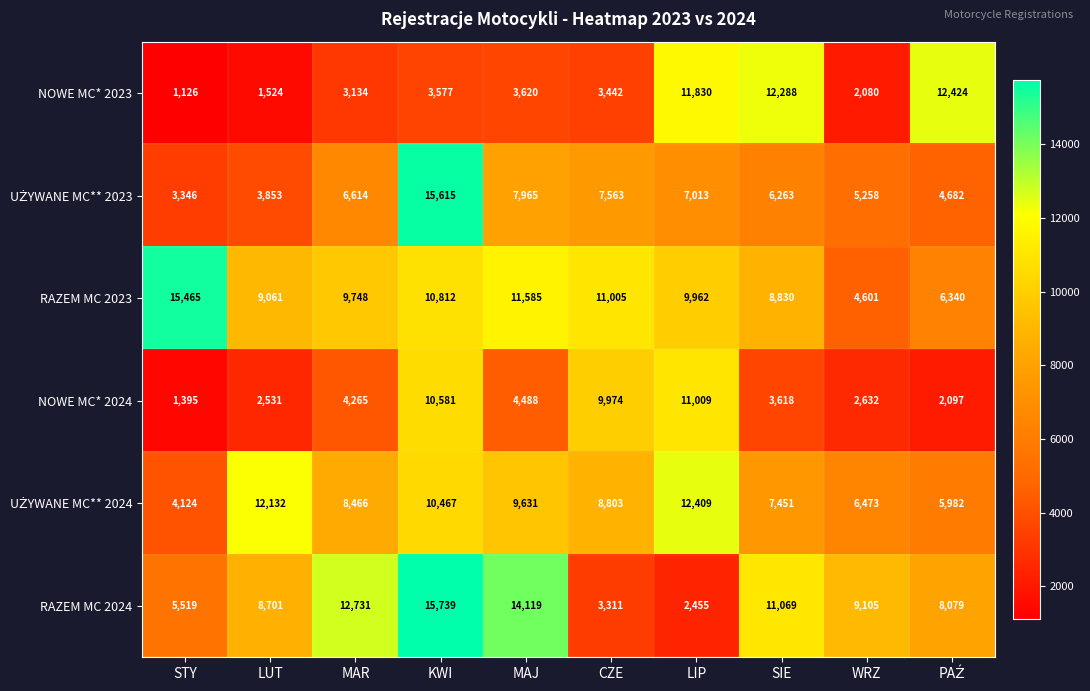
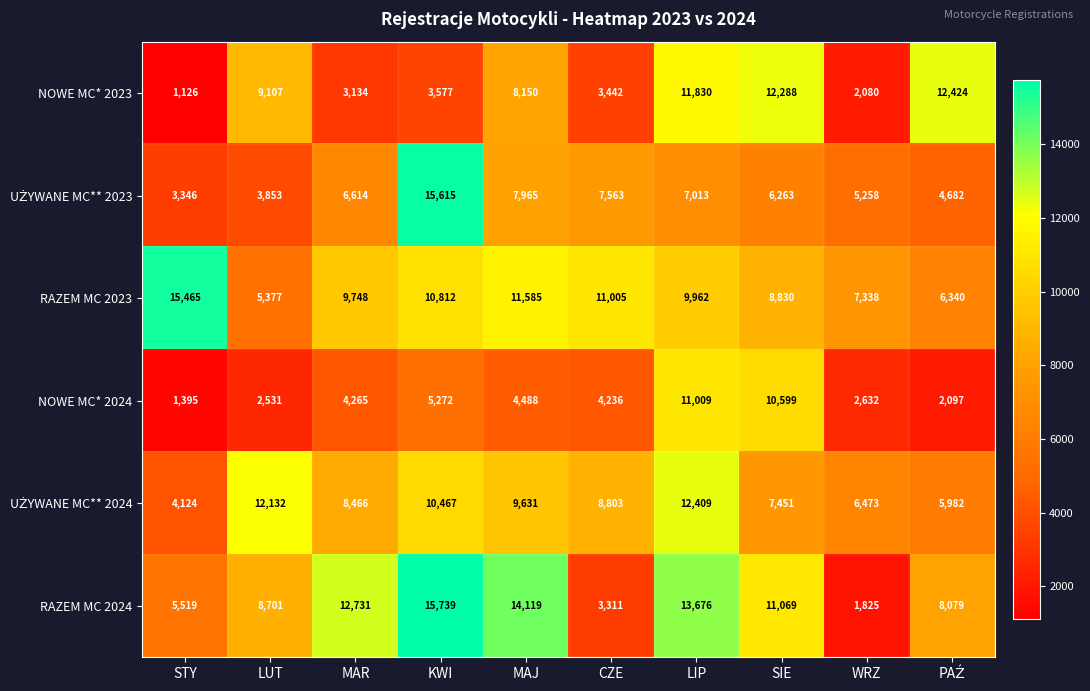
NOWE MC* 2023, LUT: 1,524 -> 9,107
NOWE MC* 2023, MAJ: 3,620 -> 8,150
RAZEM MC 2023, LUT: 9,061 -> 5,377
RAZEM MC 2023, WRZ: 4,601 -> 7,338
NOWE MC* 2024, KWI: 10,581 -> 5,272
NOWE MC* 2024, CZE: 9,974 -> 4,236
NOWE MC* 2024, SIE: 3,618 -> 10,599
RAZEM MC 2024, LIP: 2,455 -> 13,676
RAZEM MC 2024, WRZ: 9,105 -> 1,825
